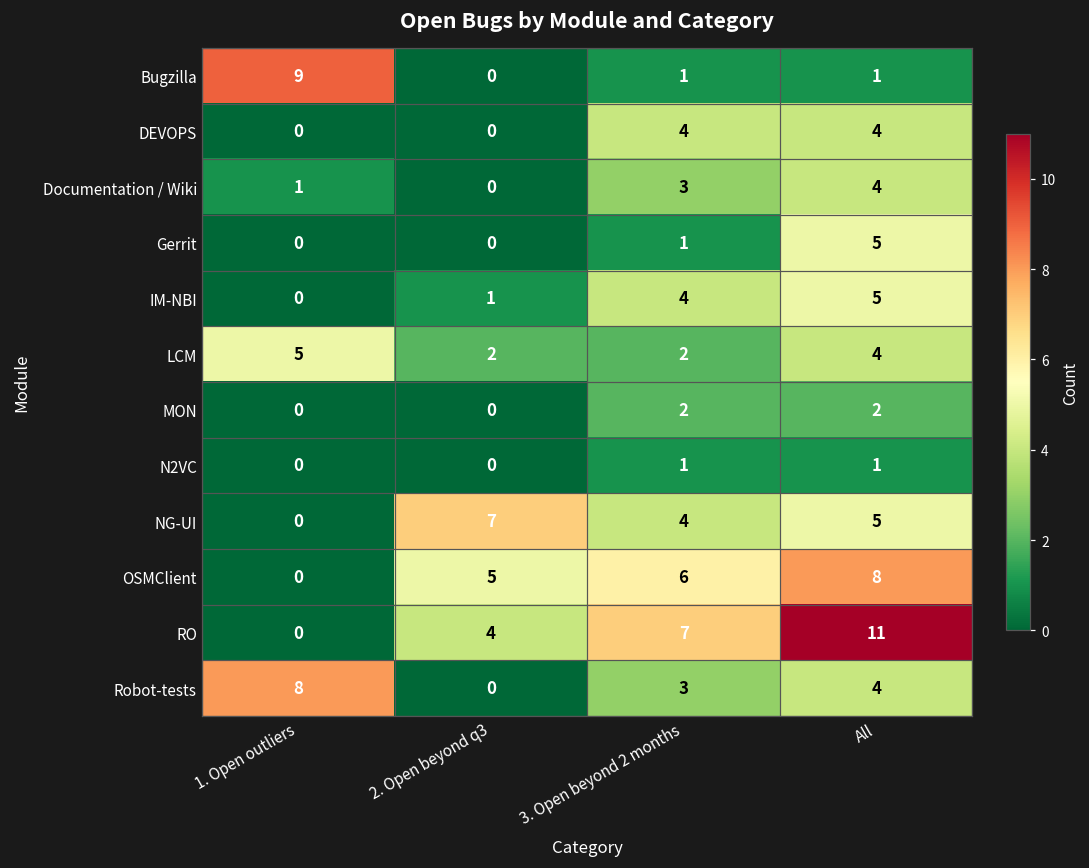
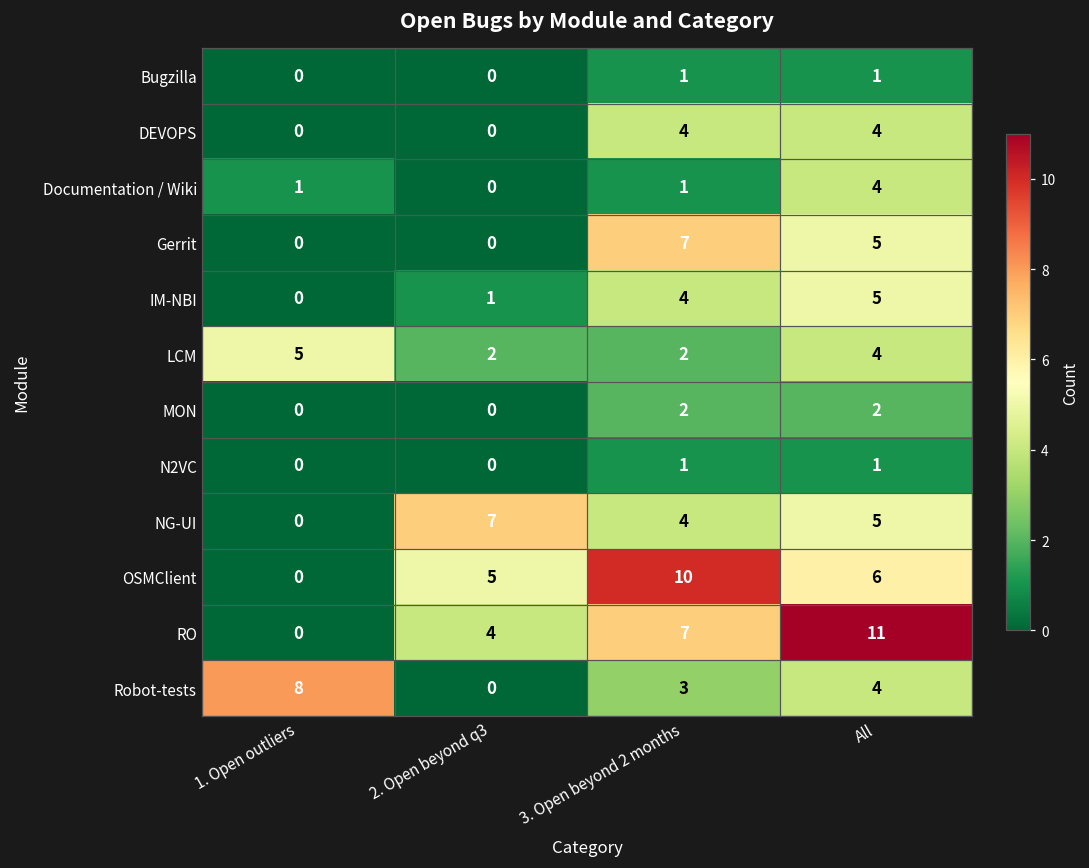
Bugzilla, 1. Open outliers: 9 -> 0
Documentation / Wiki, 3. Open beyond 2 months: 3 -> 1
Gerrit, 3. Open beyond 2 months: 1 -> 7
OSMClient, 3. Open beyond 2 months: 6 -> 10
OSMClient, All: 8 -> 6
